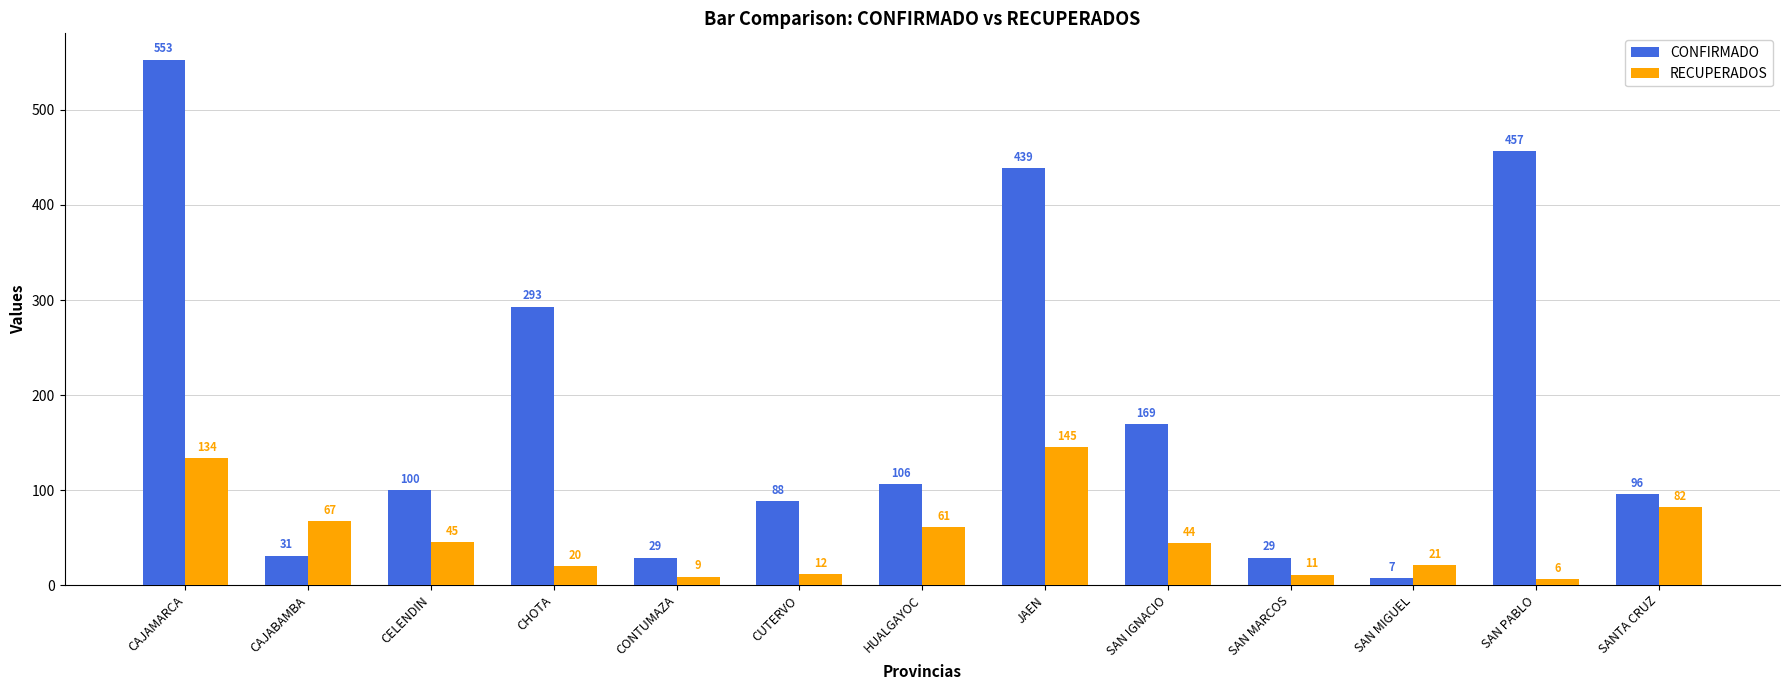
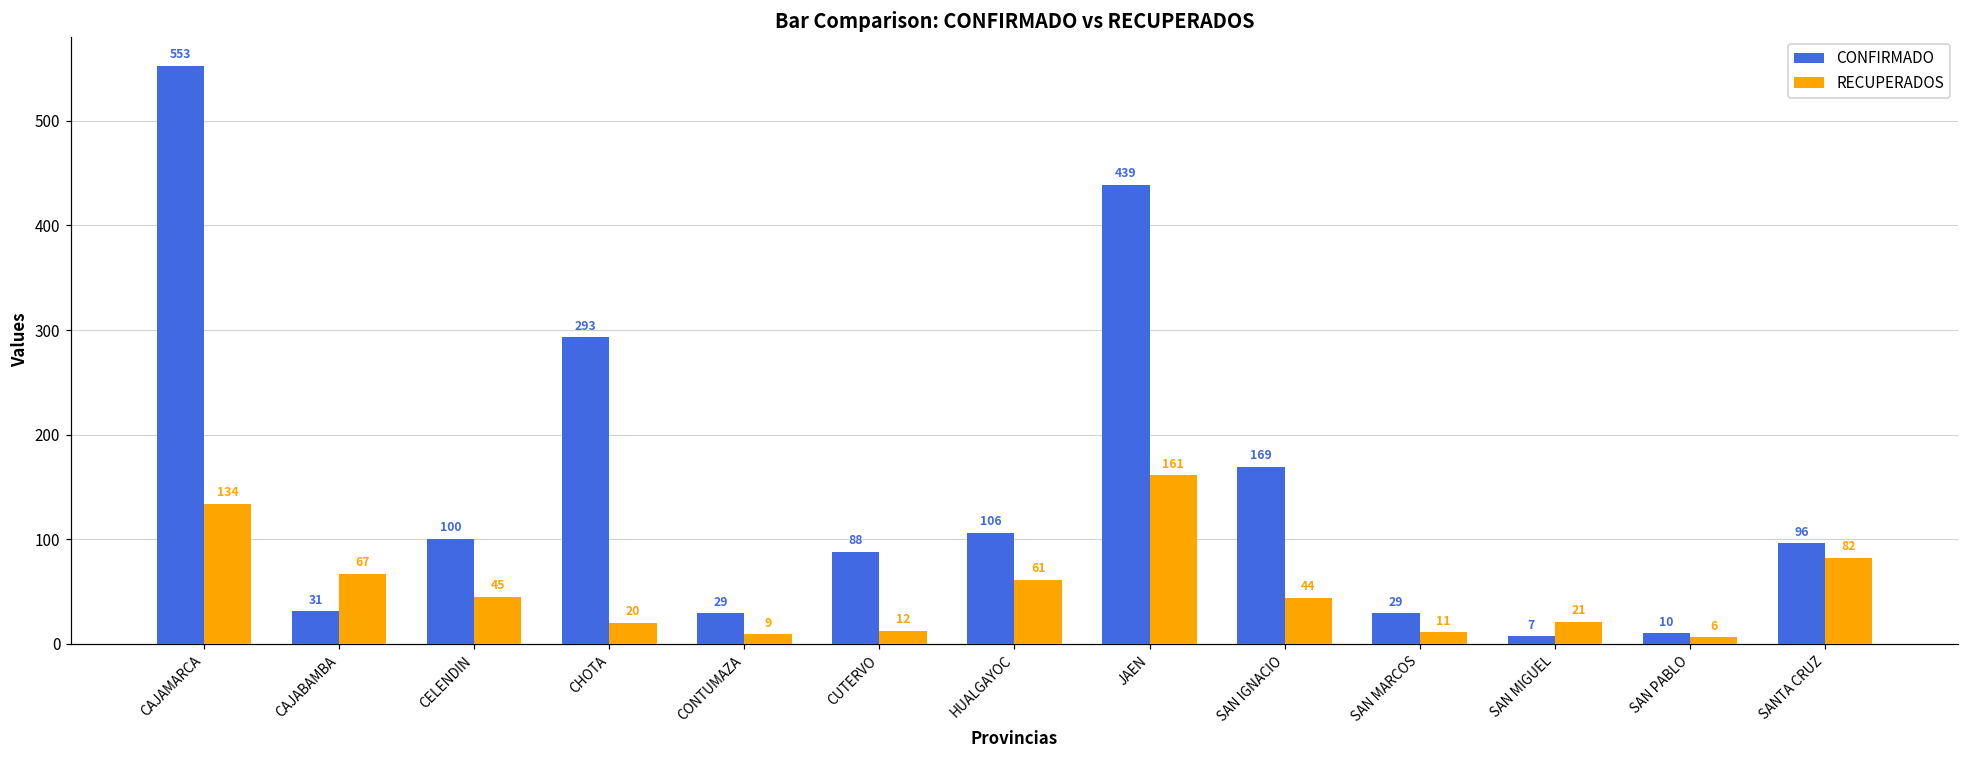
RECUPERADOS, JAEN: 145 -> 161
CONFIRMADO, SAN PABLO: 457 -> 10
